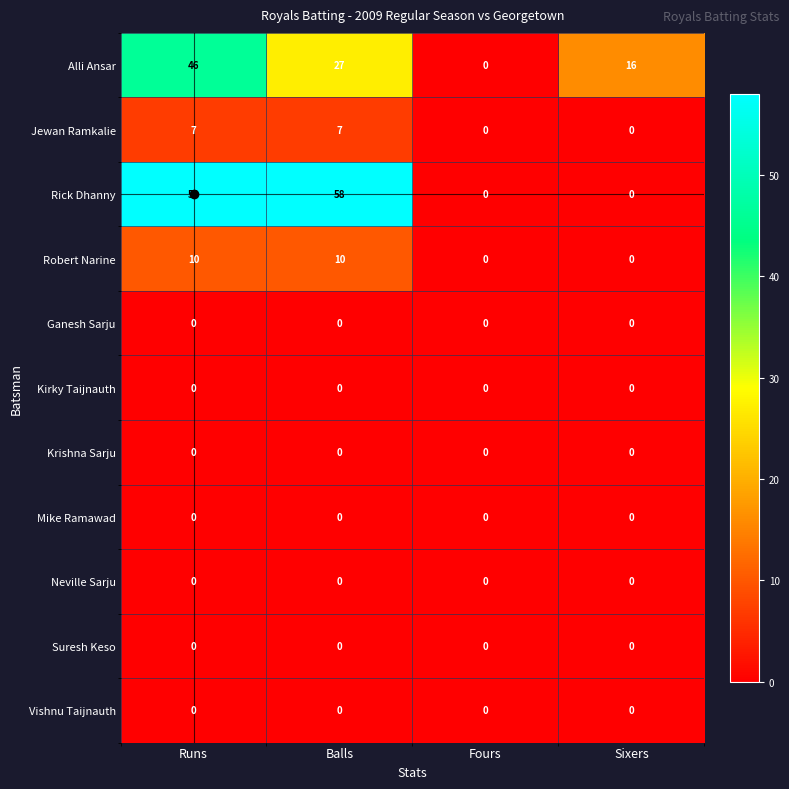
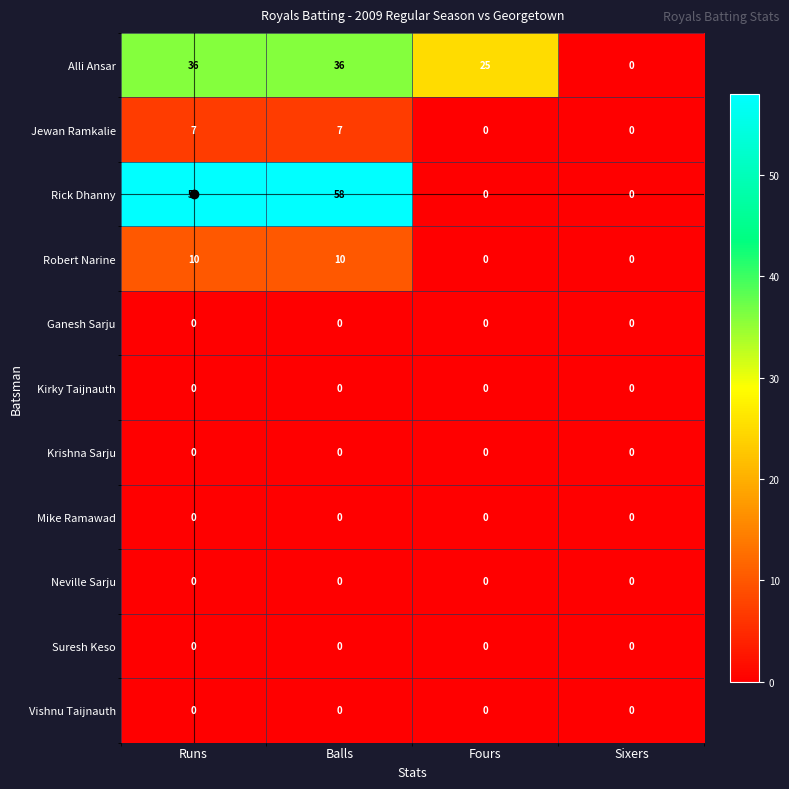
Alli Ansar, Runs: 46 -> 36
Alli Ansar, Balls: 27 -> 36
Alli Ansar, Fours: 0 -> 25
Alli Ansar, Sixers: 16 -> 0
